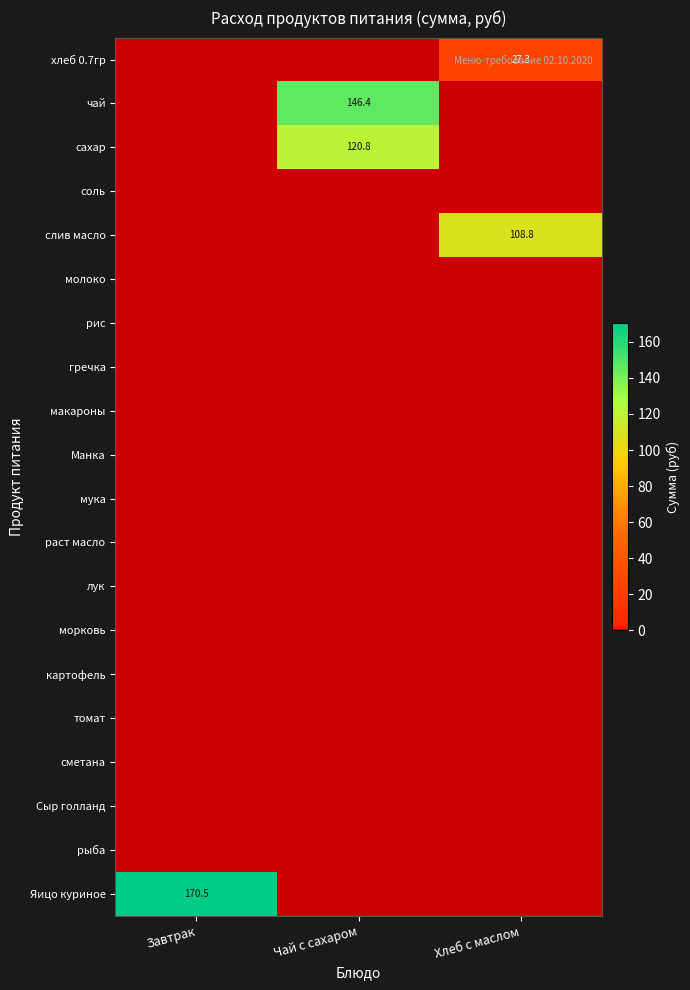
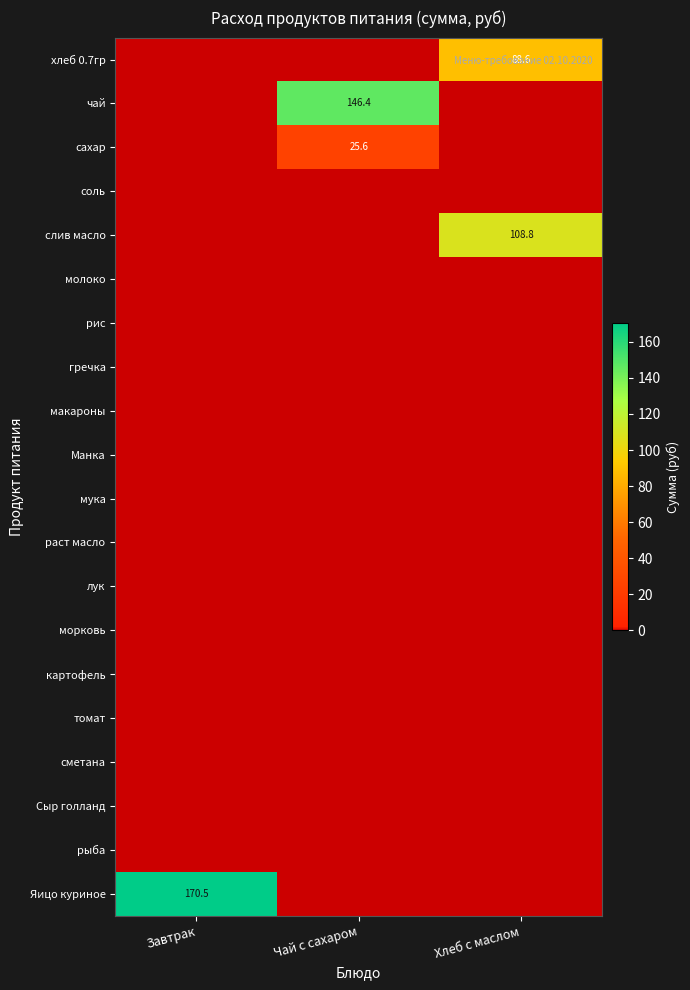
хлеб 0.7гр, Хлеб с маслом: 27.3 -> 88.6
сахар, Чай с сахаром: 120.8 -> 25.6
